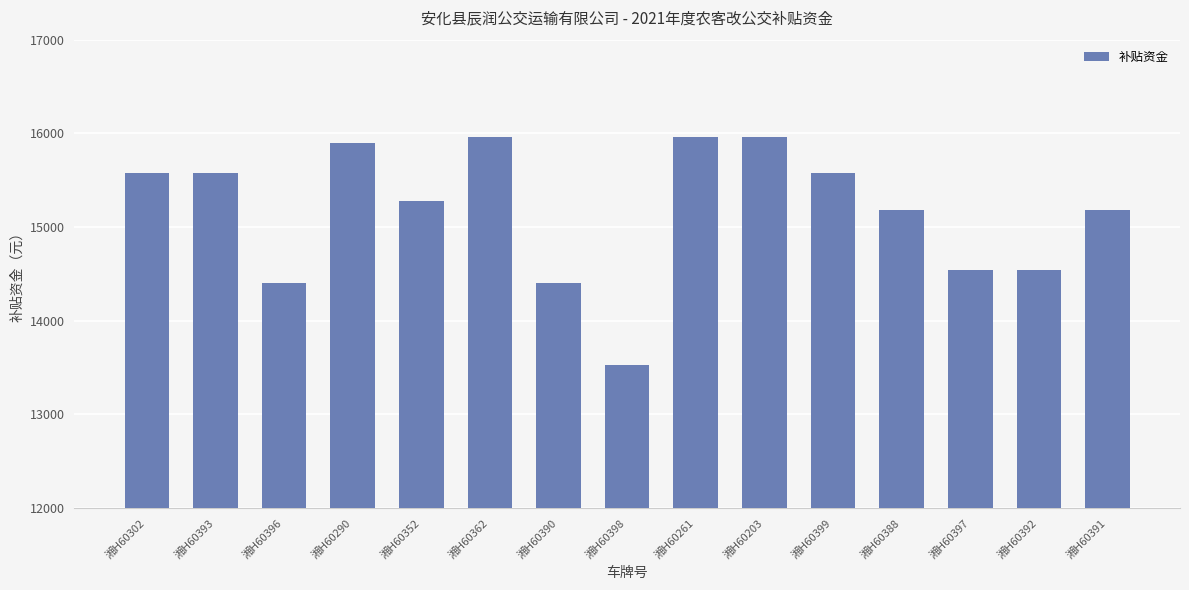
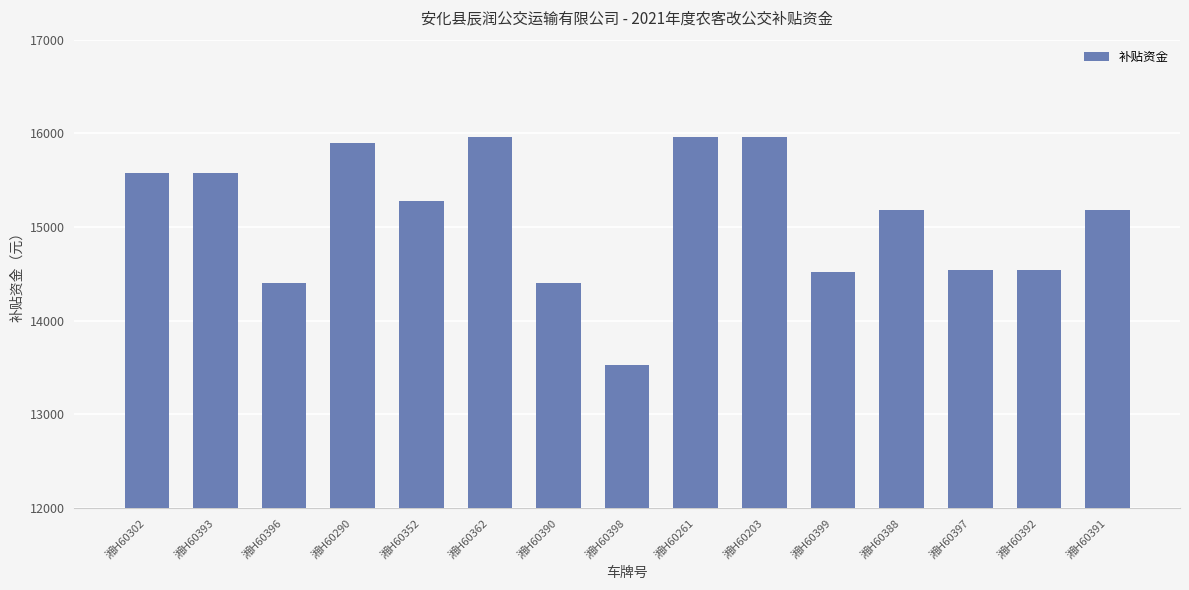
湘H60399: 15600 -> 14500
